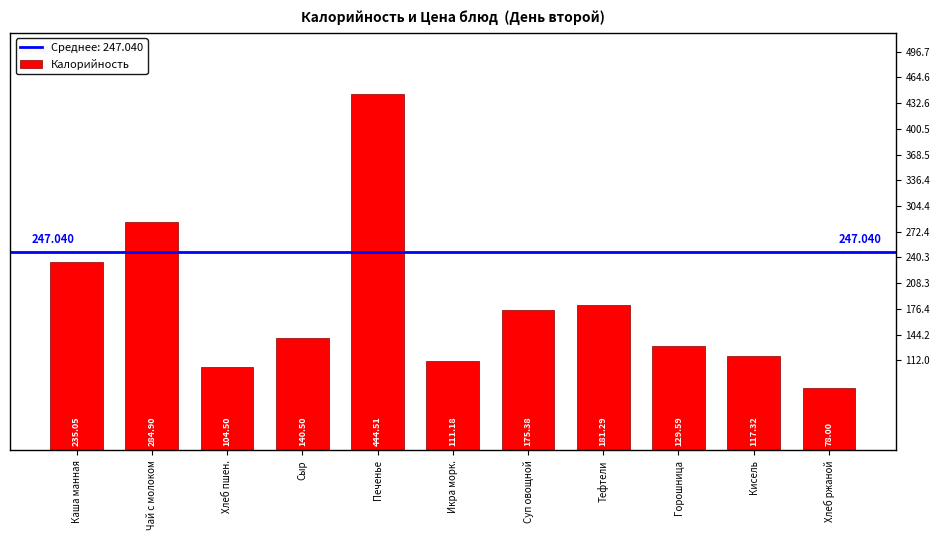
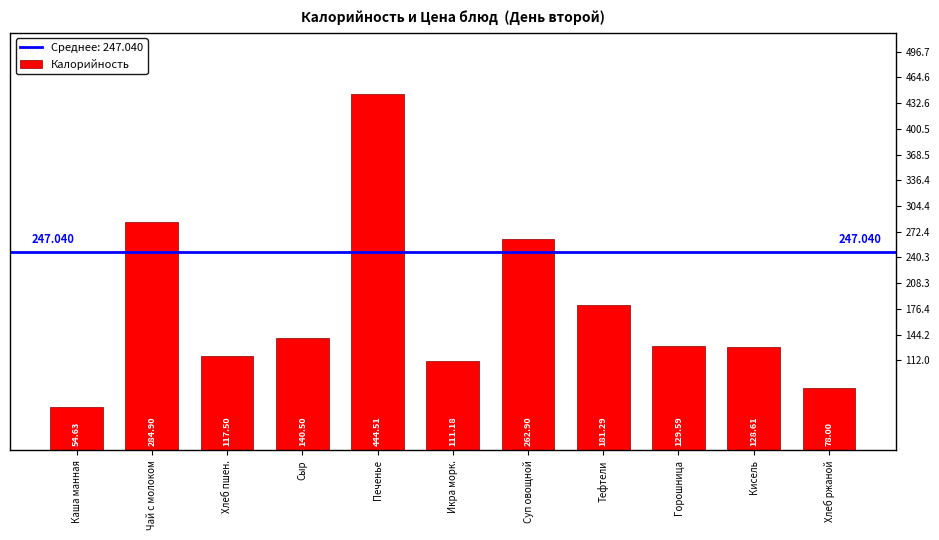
Каша манная: 235.05 -> 54.63
Хлеб пшен.: 104.50 -> 117.50
Суп овощной: 175.38 -> 262.90
Кисель: 117.32 -> 128.61
